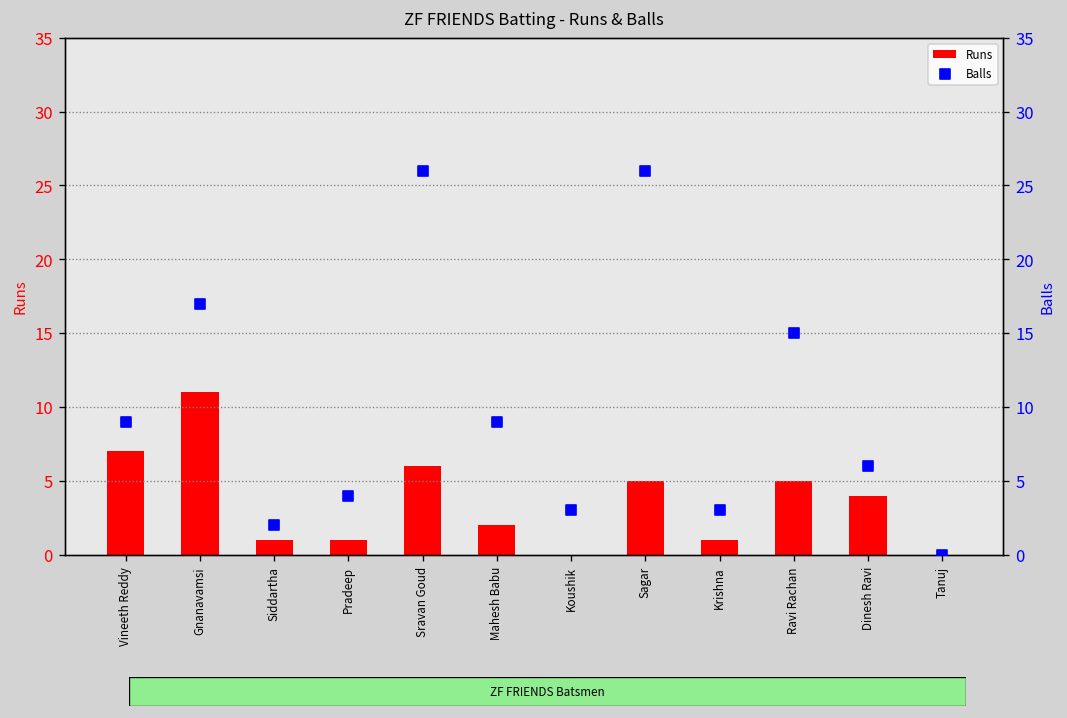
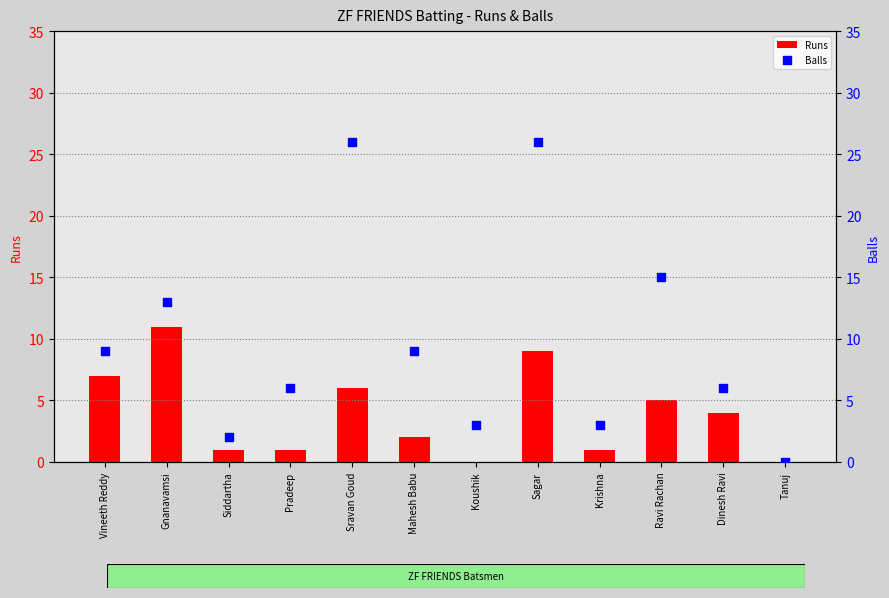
Runs, Sagar: 5 -> 9
Balls, Gnanavamsi: 17 -> 13
Balls, Pradeep: 4 -> 6
